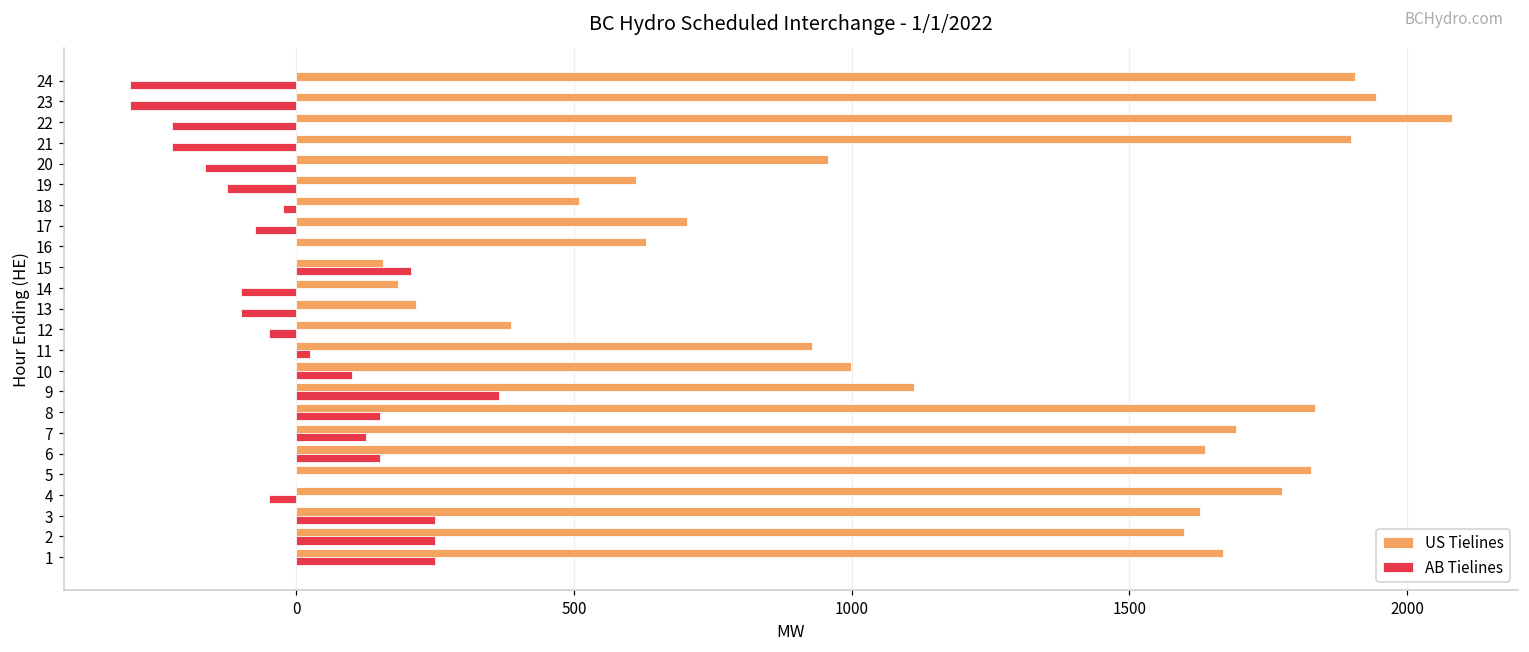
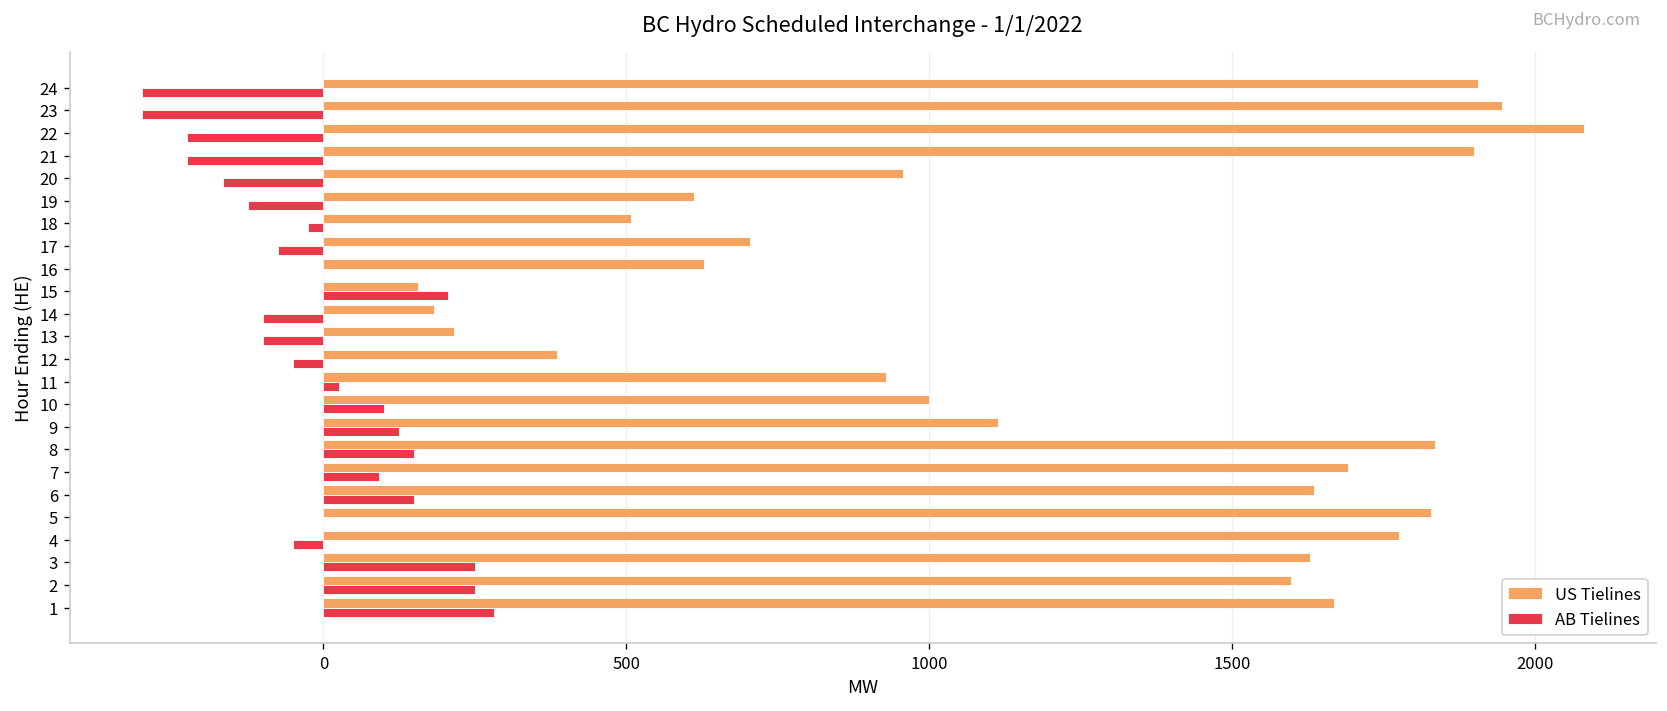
AB Tielines, 9: 370 -> 130
AB Tielines, 7: 130 -> 90
AB Tielines, 1: 250 -> 280
